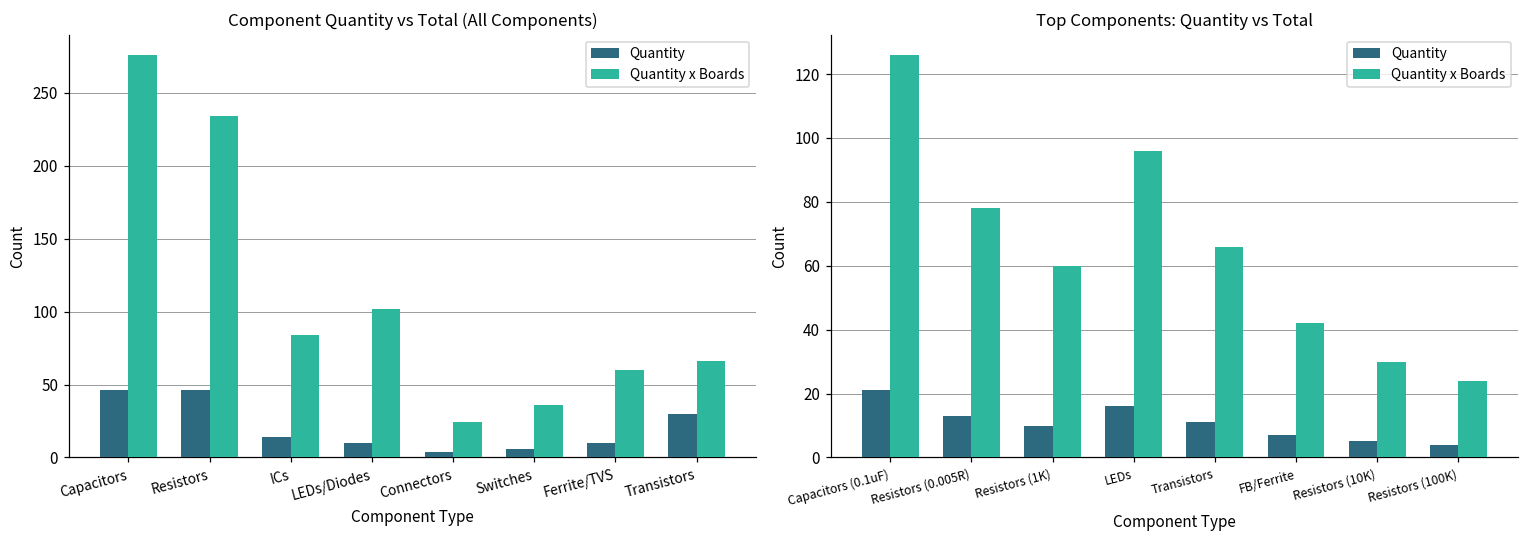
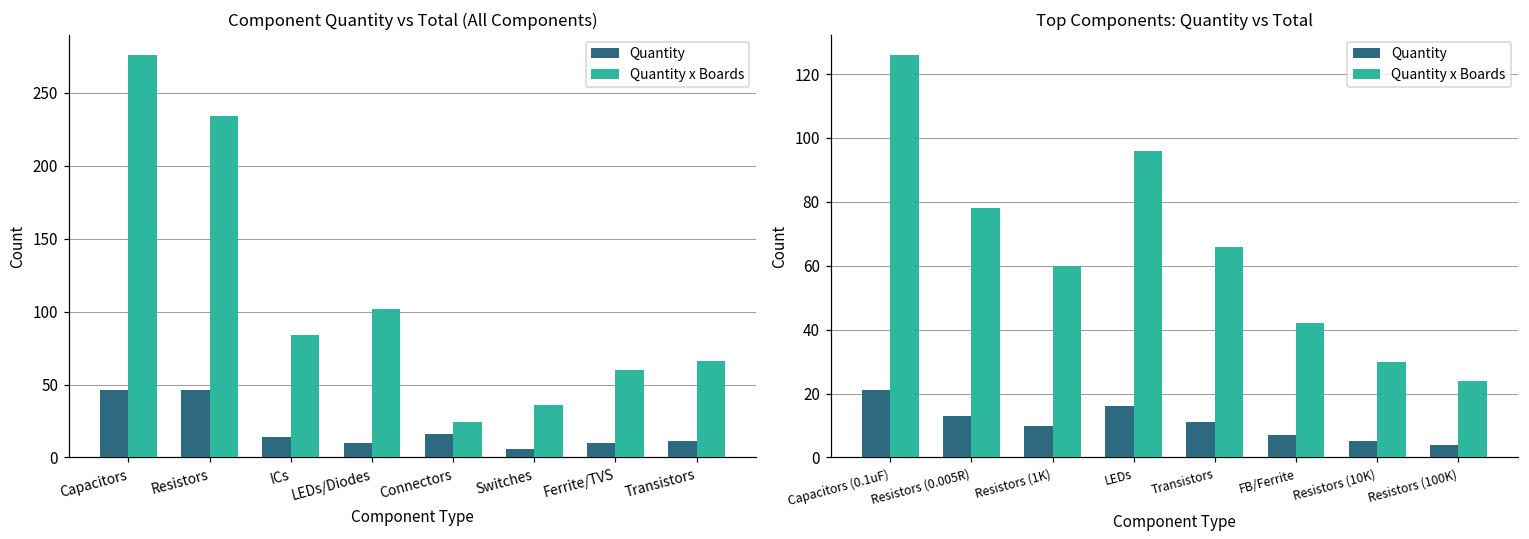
Component Quantity vs Total (All Components), Quantity, Connectors: 4 -> 16
Component Quantity vs Total (All Components), Quantity, Transistors: 30 -> 11
